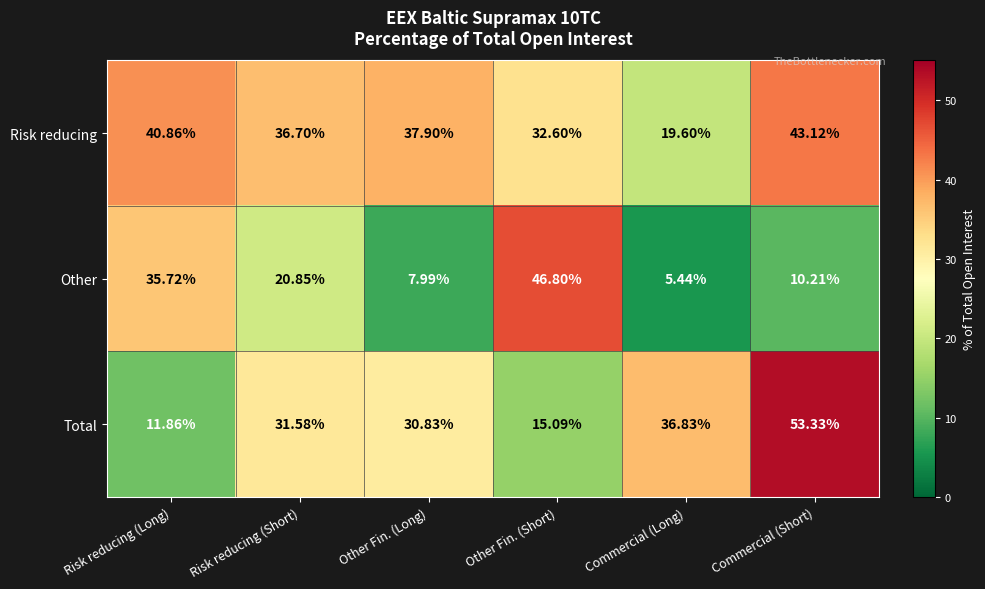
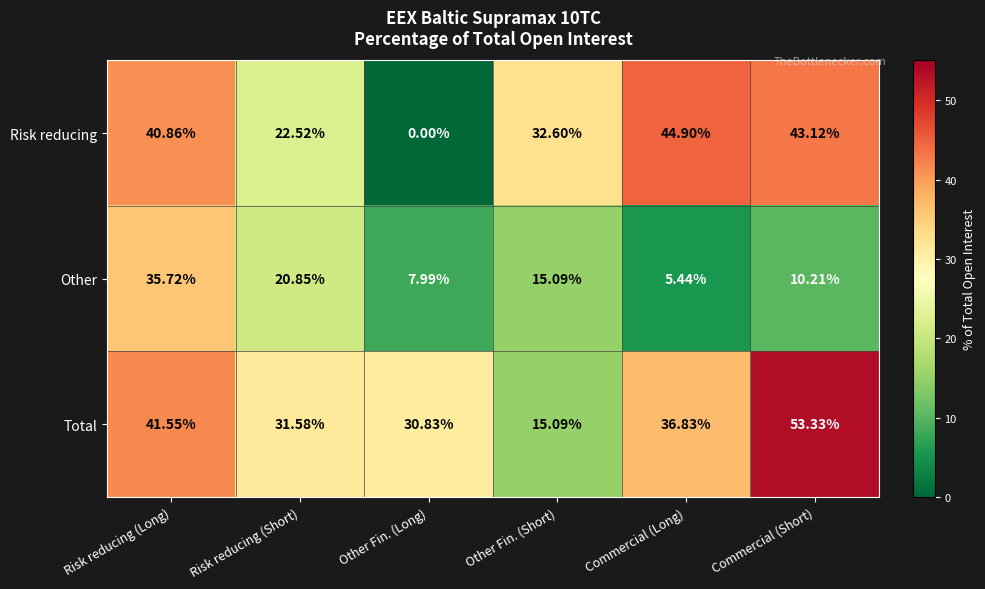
Risk reducing, Risk reducing (Short): 36.70% -> 22.52%
Risk reducing, Other Fin. (Long): 37.90% -> 0.00%
Risk reducing, Commercial (Long): 19.60% -> 44.90%
Other, Other Fin. (Short): 46.80% -> 15.09%
Total, Risk reducing (Long): 11.86% -> 41.55%
